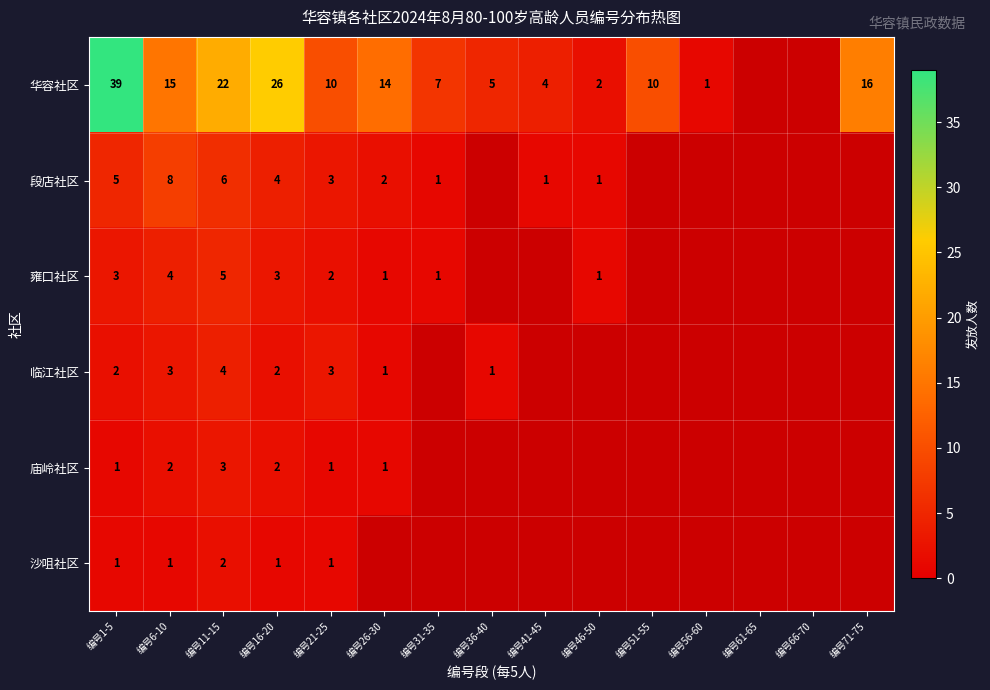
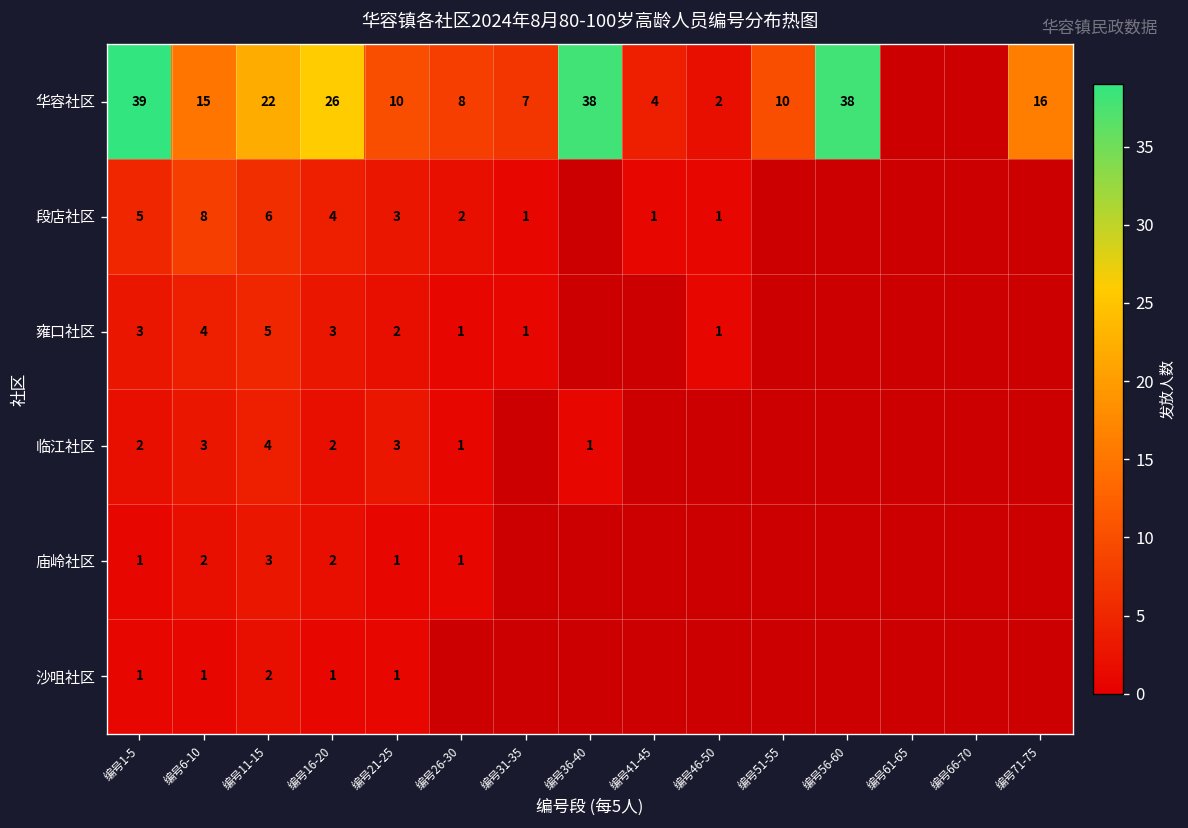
华容社区, 编号26-30: 14 -> 8
华容社区, 编号36-40: 5 -> 38
华容社区, 编号56-60: 1 -> 38
